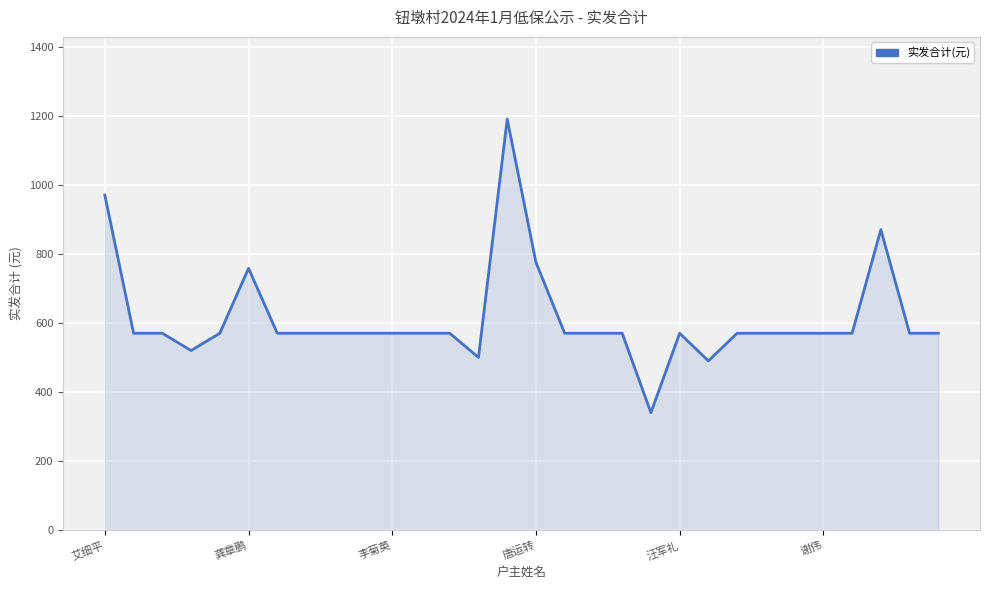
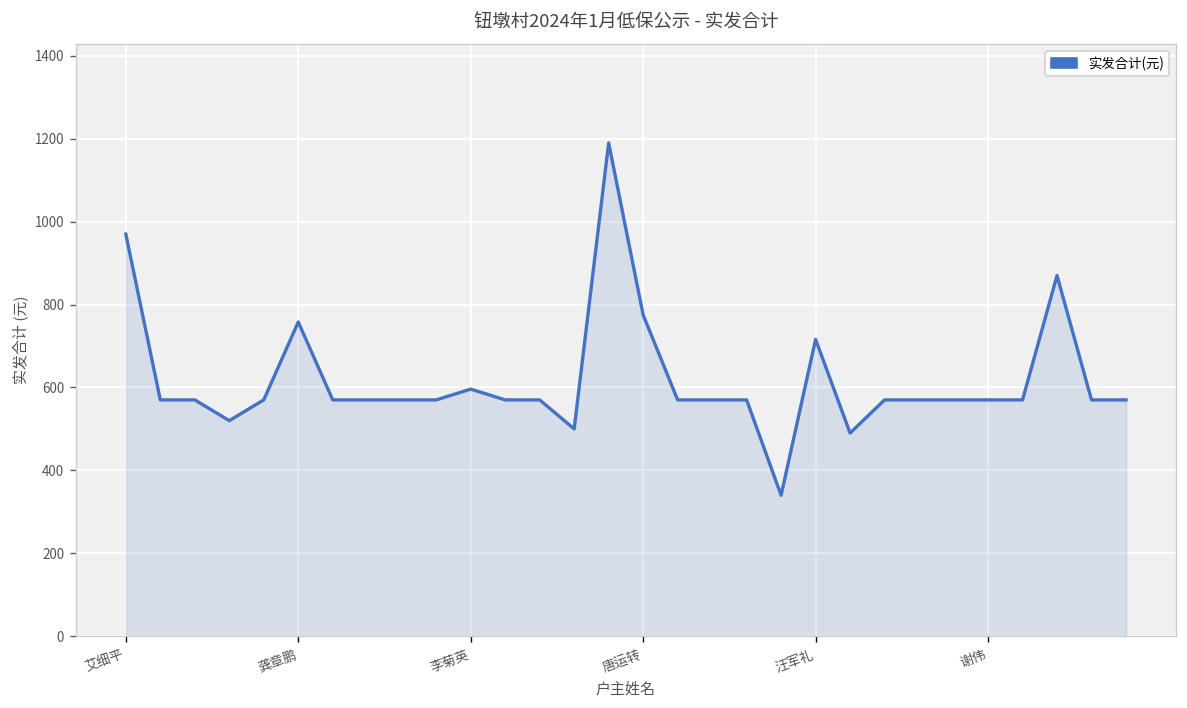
李菊英: 570 -> 600
汪军礼: 570 -> 720
